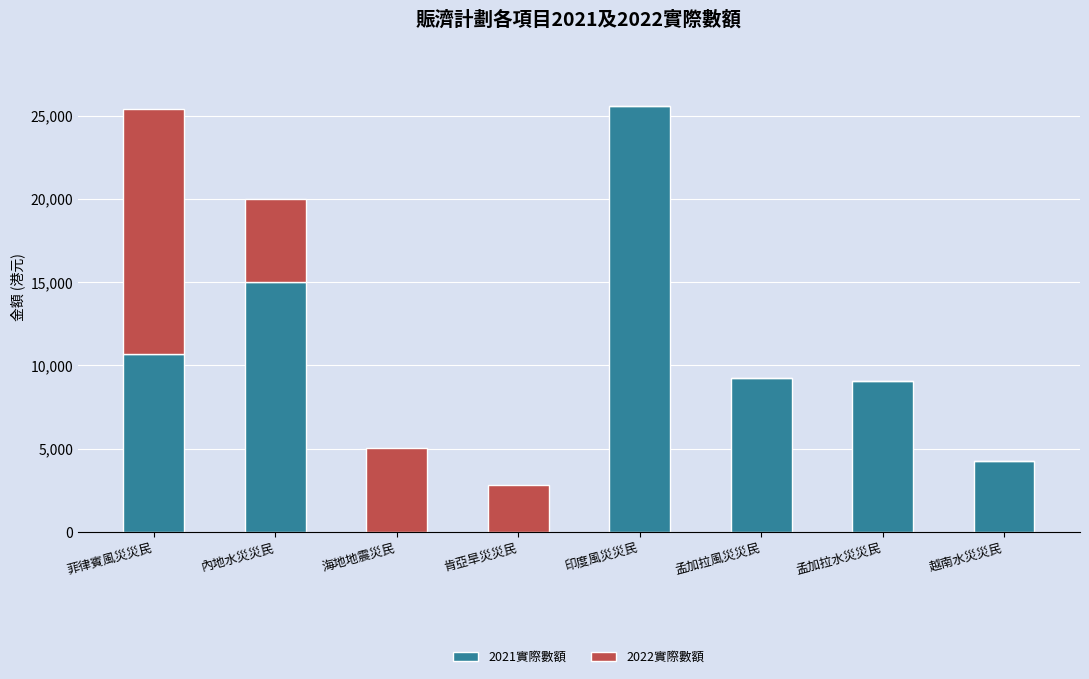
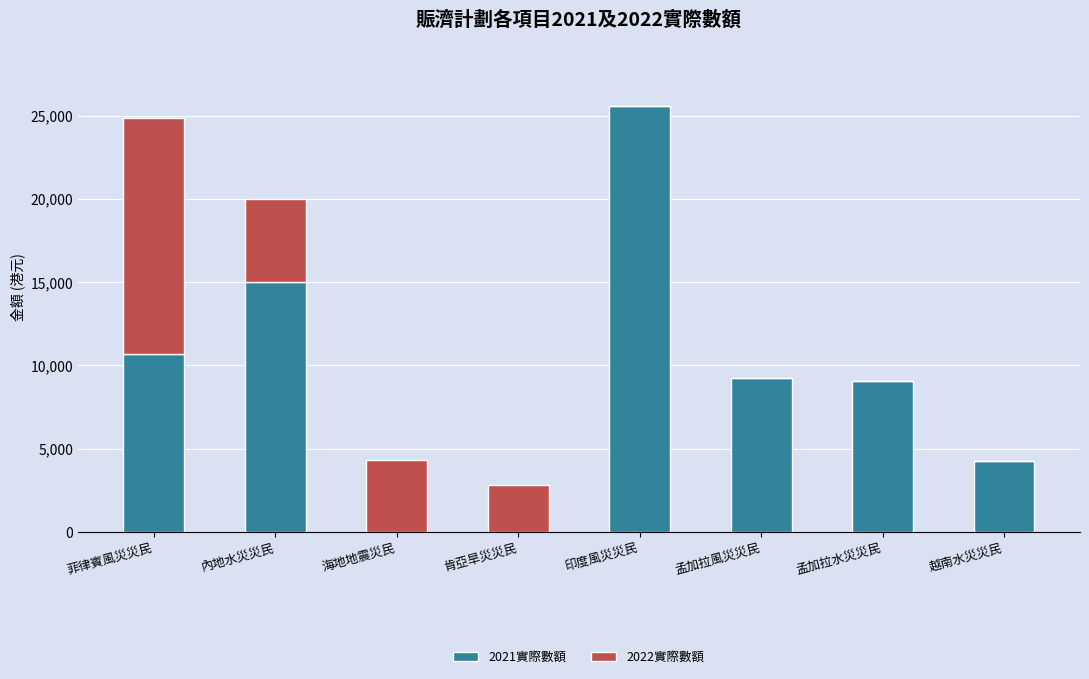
2022實際數額, 菲律賓風災災民: 14,700 -> 14,100
2022實際數額, 海地地震災民: 5,000 -> 4,300
